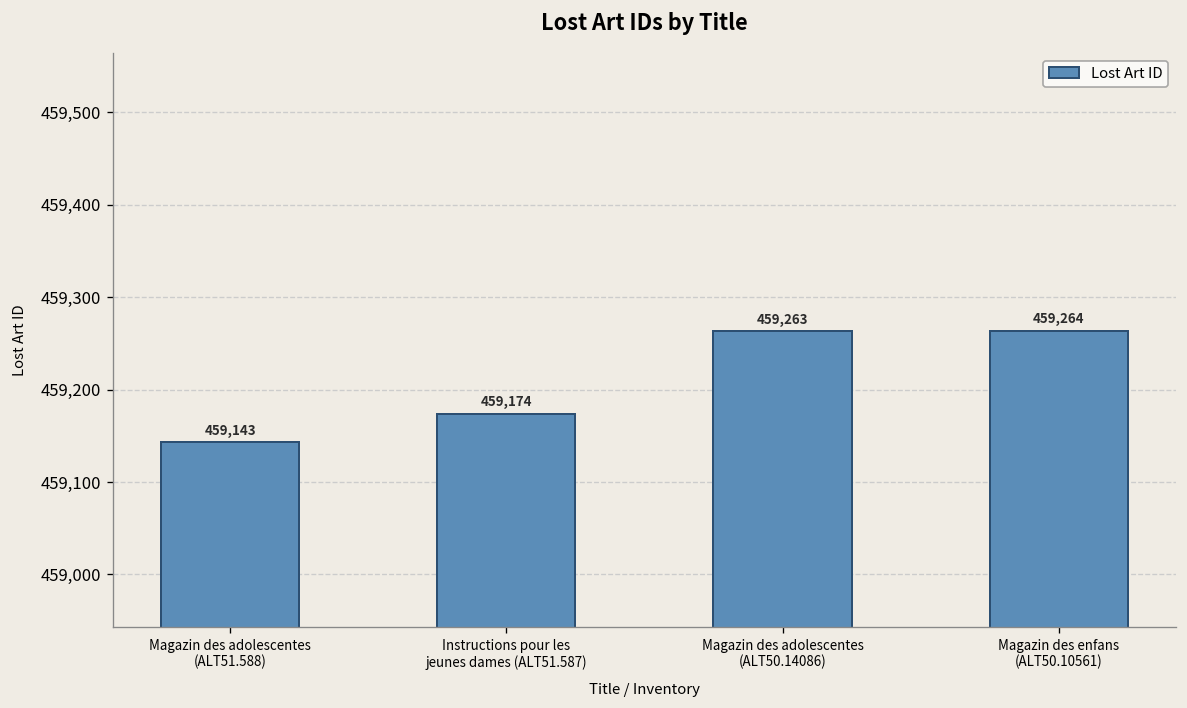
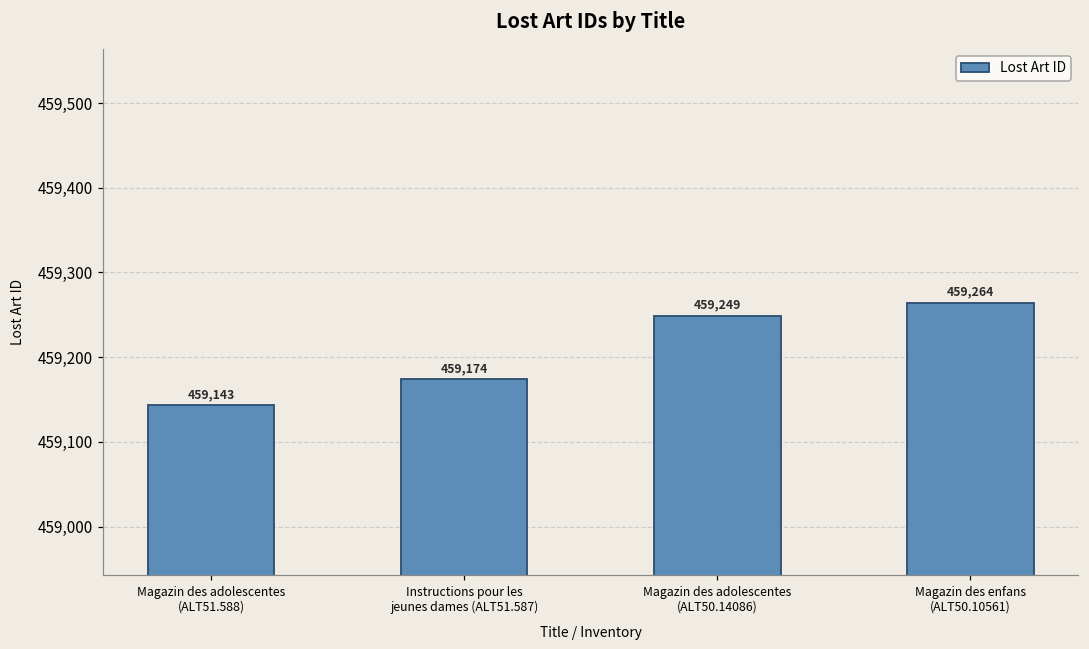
Magazin des adolescentes (ALT50.14086): 459,263 -> 459,249
